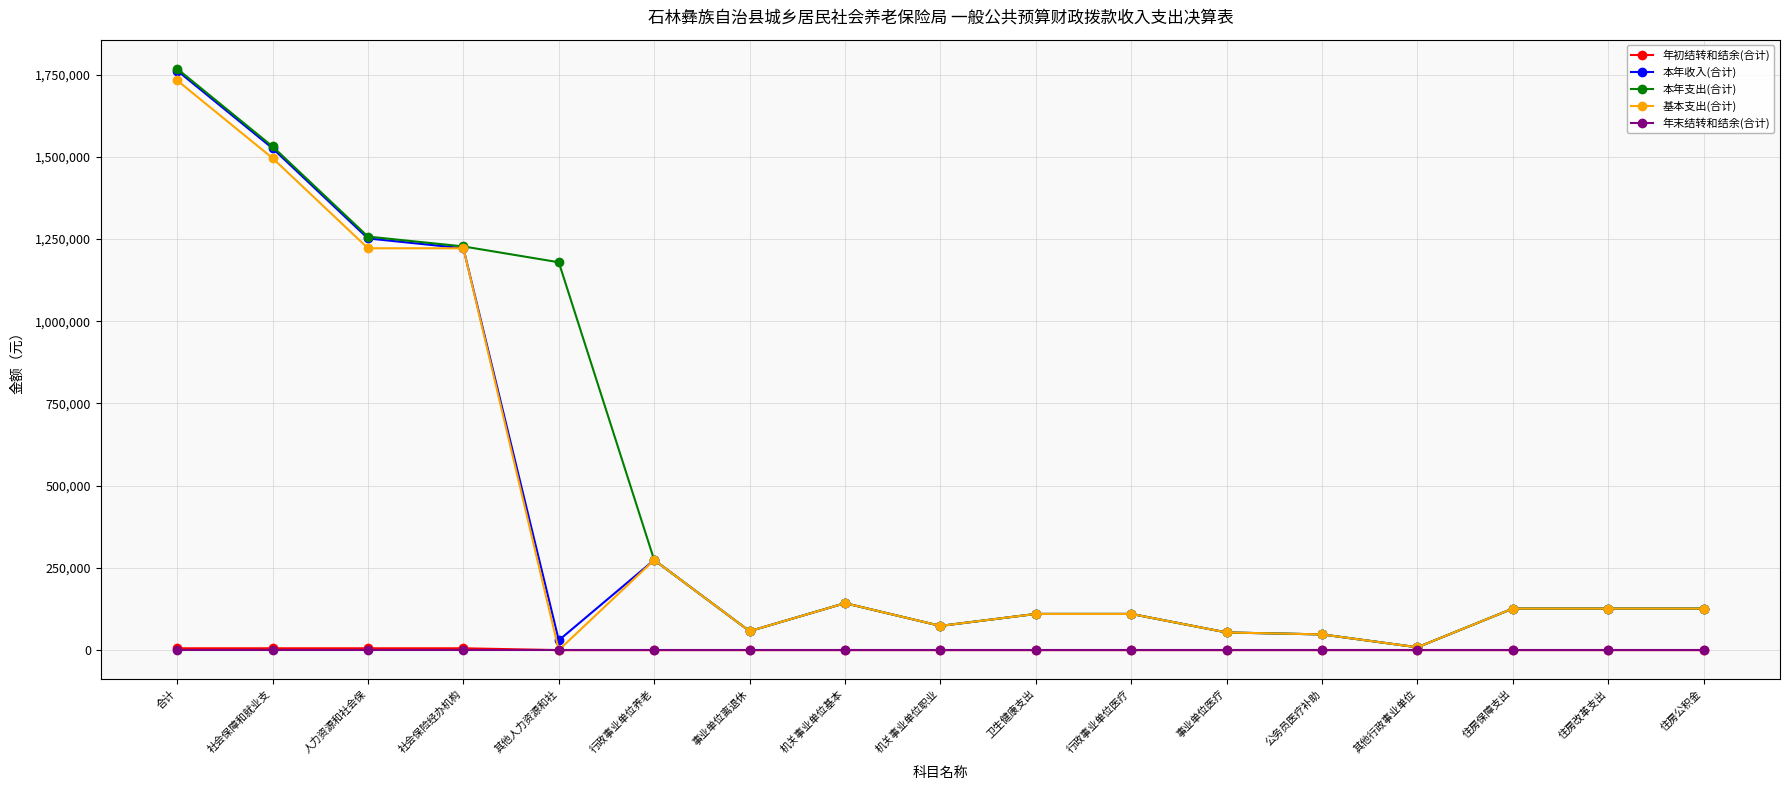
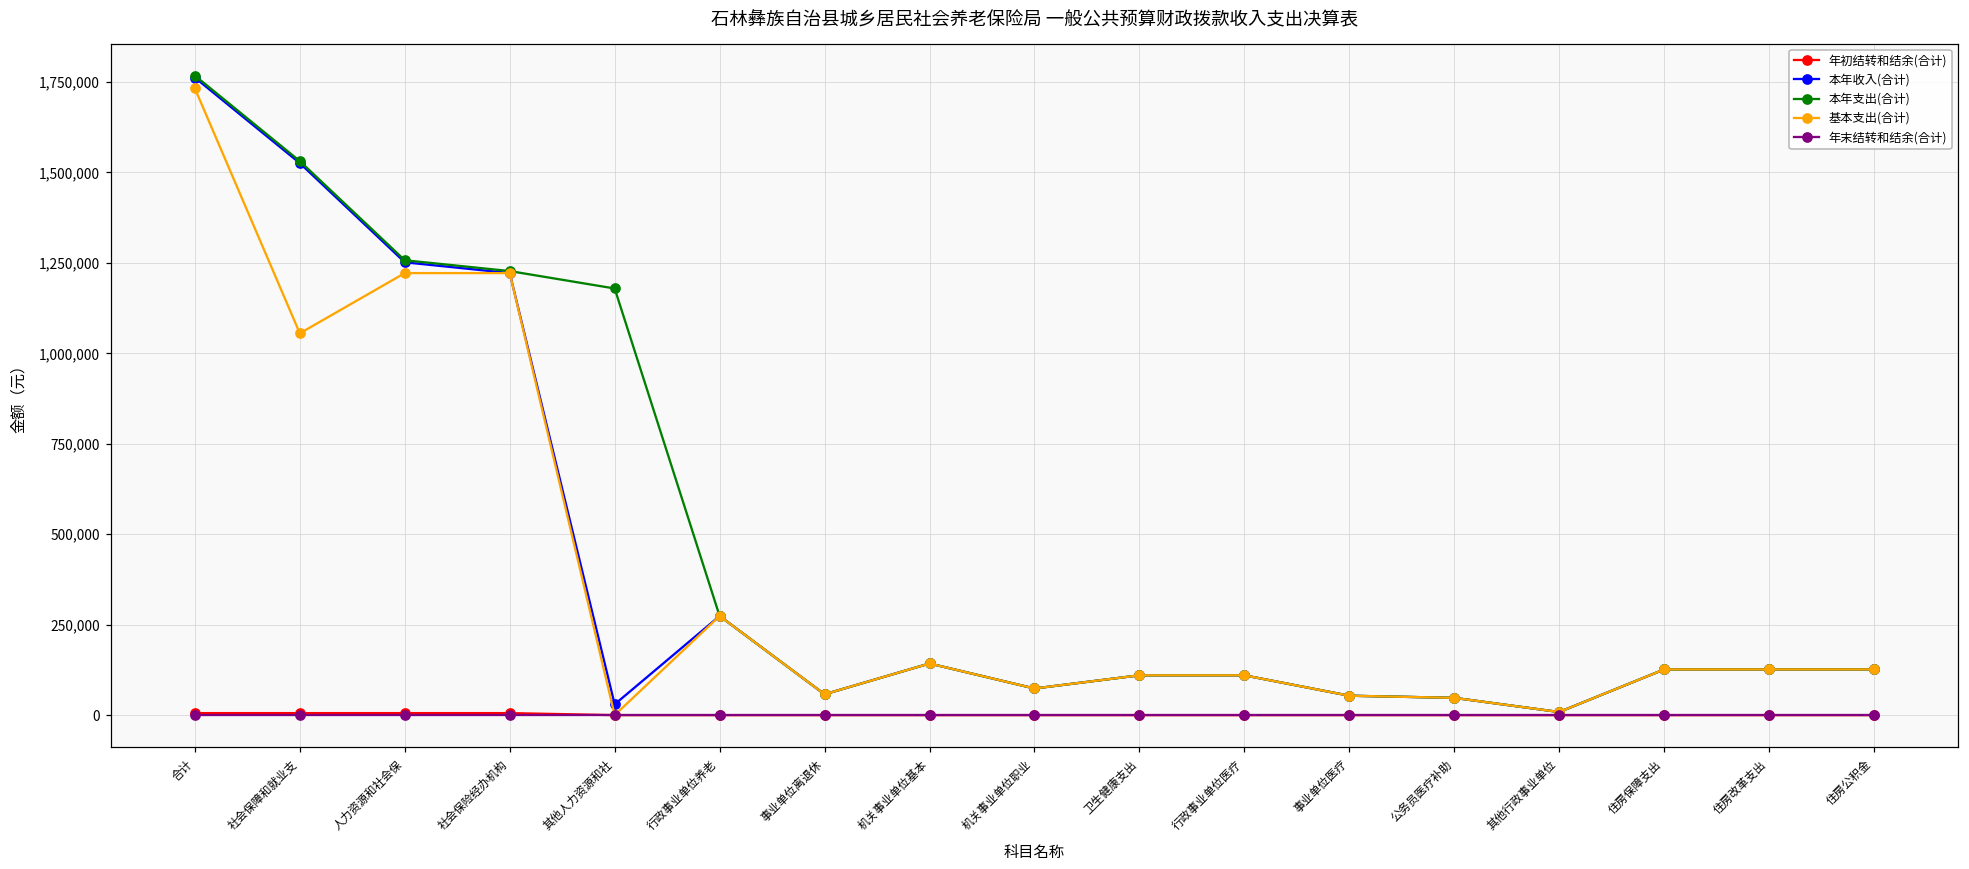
基本支出(合计), 社会保障和就业支: 1,500,000 -> 1,060,000
